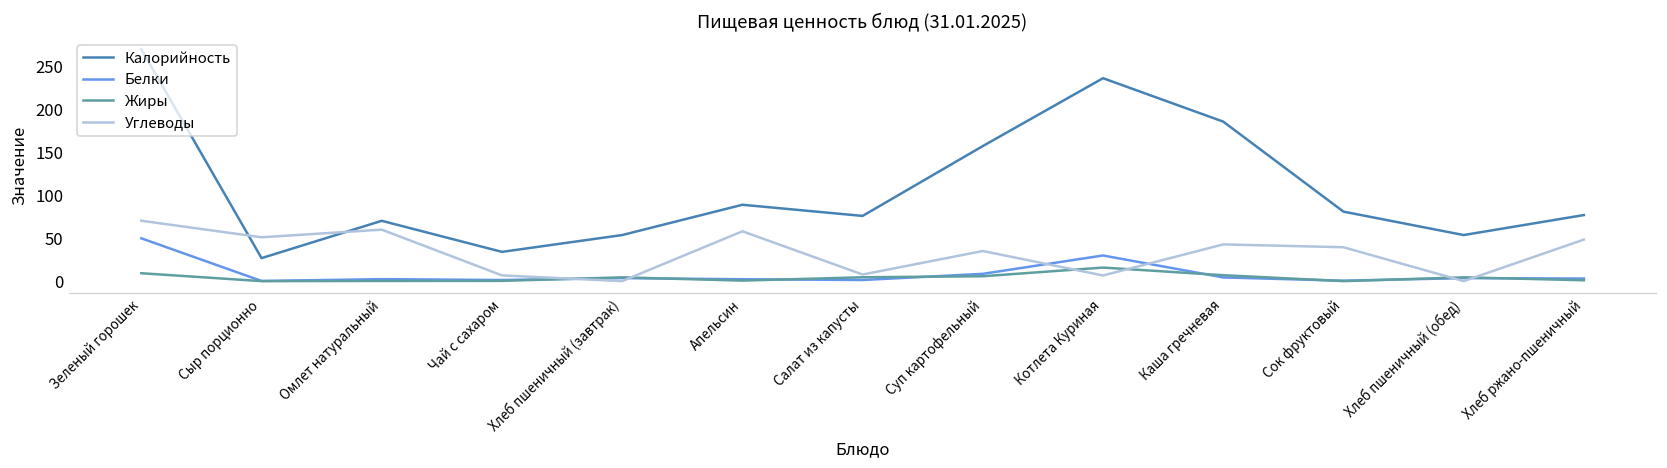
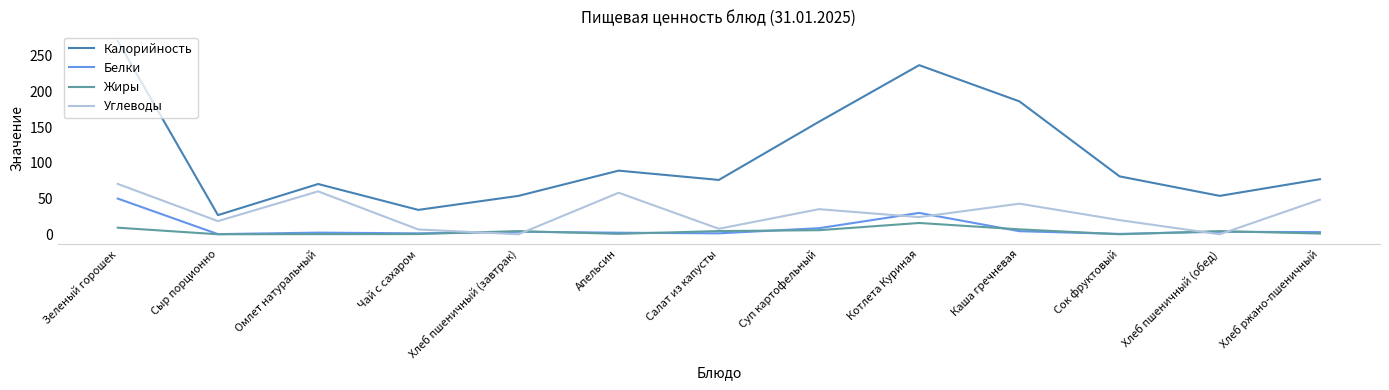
Углеводы, Сыр порционно: 50 -> 20
Углеводы, Котлета Куриная: 10 -> 20
Углеводы, Сок фруктовый: 40 -> 20
